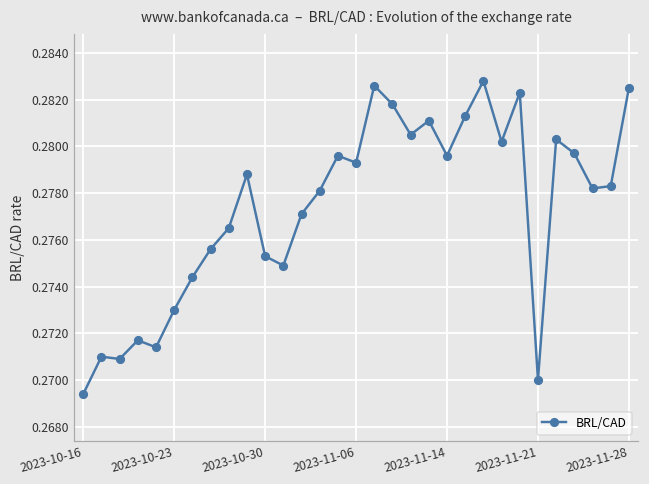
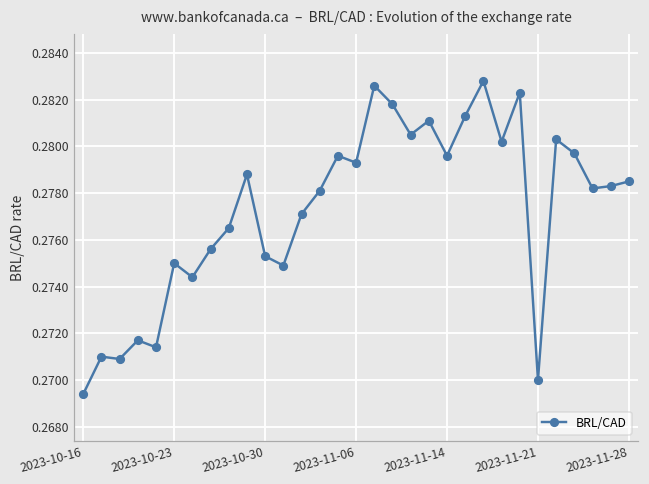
2023-10-23: 0.273 -> 0.275
2023-11-28: 0.2825 -> 0.2785
